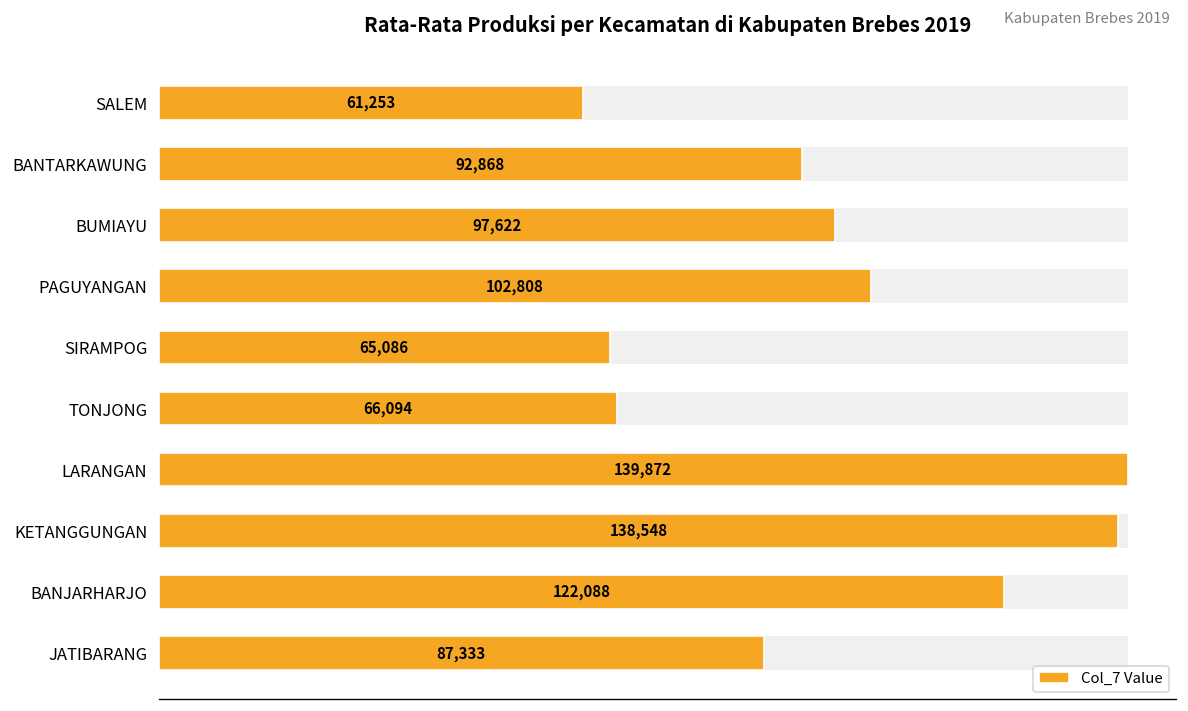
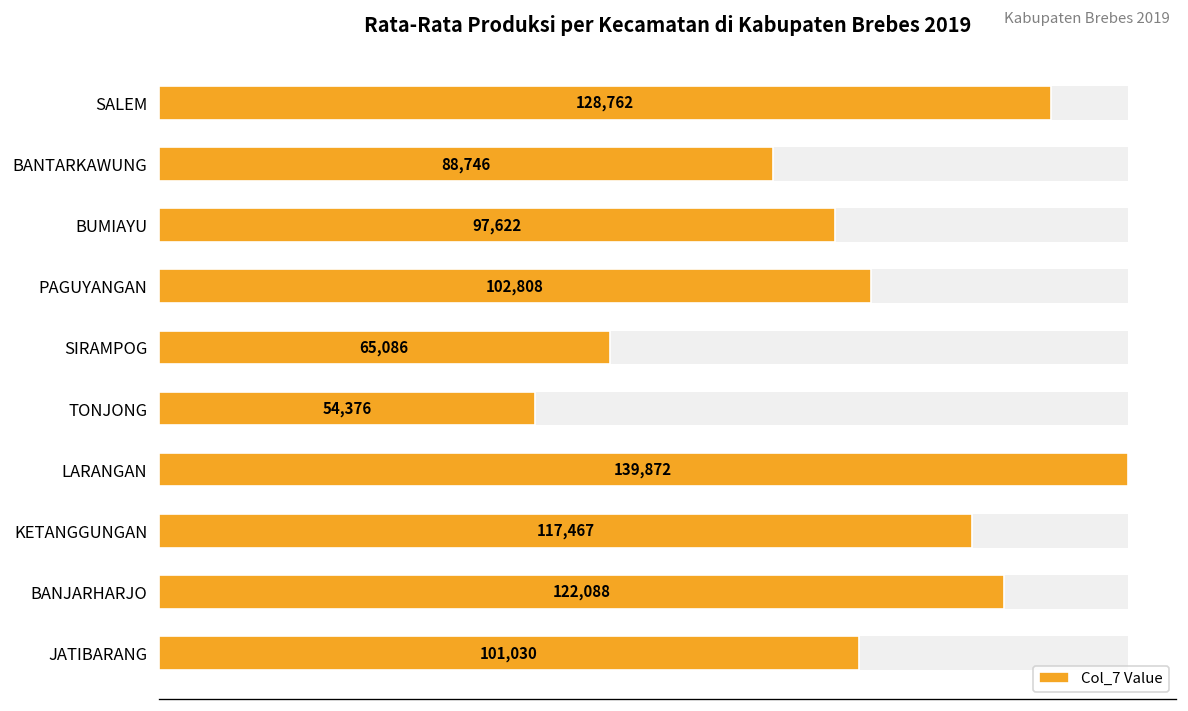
Col_7 Value, SALEM: 61,253 -> 128,762
Col_7 Value, BANTARKAWUNG: 92,868 -> 88,746
Col_7 Value, TONJONG: 66,094 -> 54,376
Col_7 Value, KETANGGUNGAN: 138,548 -> 117,467
Col_7 Value, JATIBARANG: 87,333 -> 101,030
